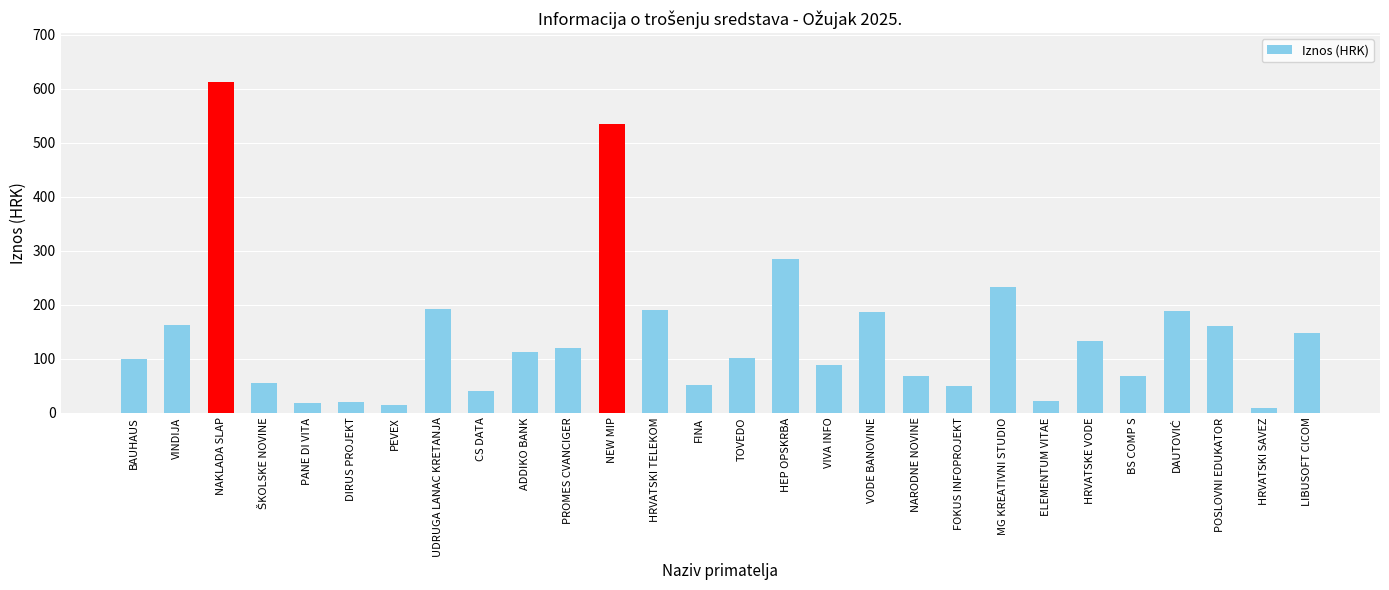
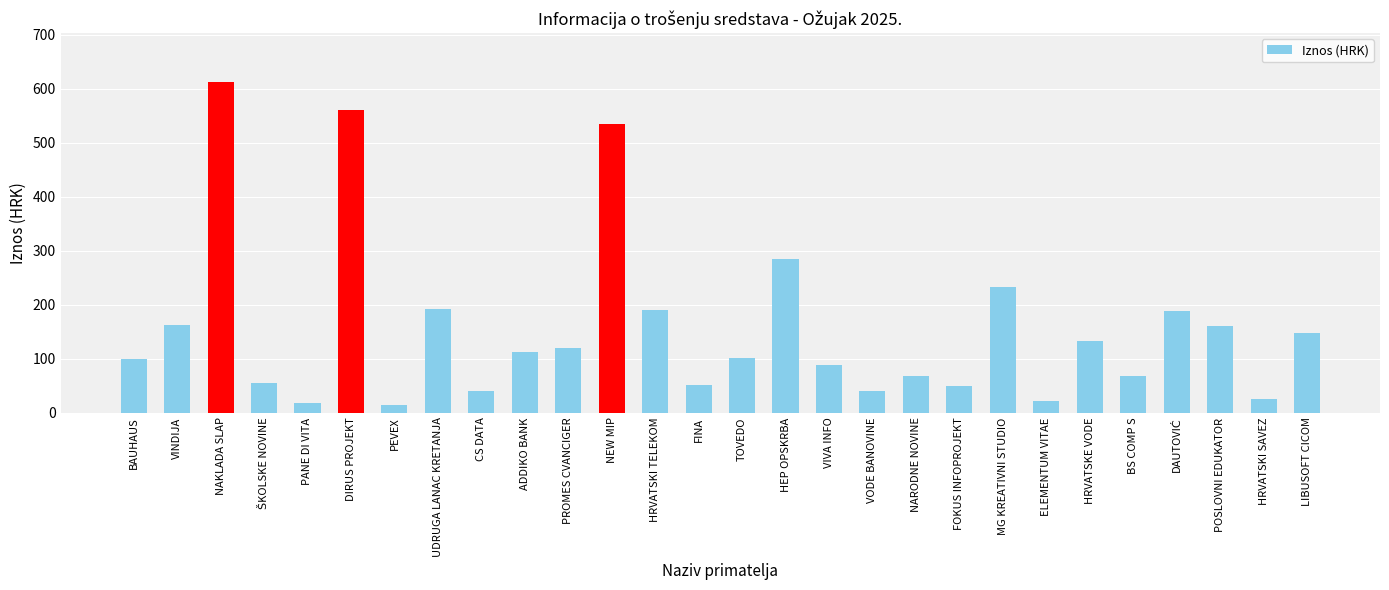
DIRUS PROJEKT: 20 -> 560
VODE BANOVINE: 190 -> 40
HRVATSKI SAVEZ: 10 -> 30
